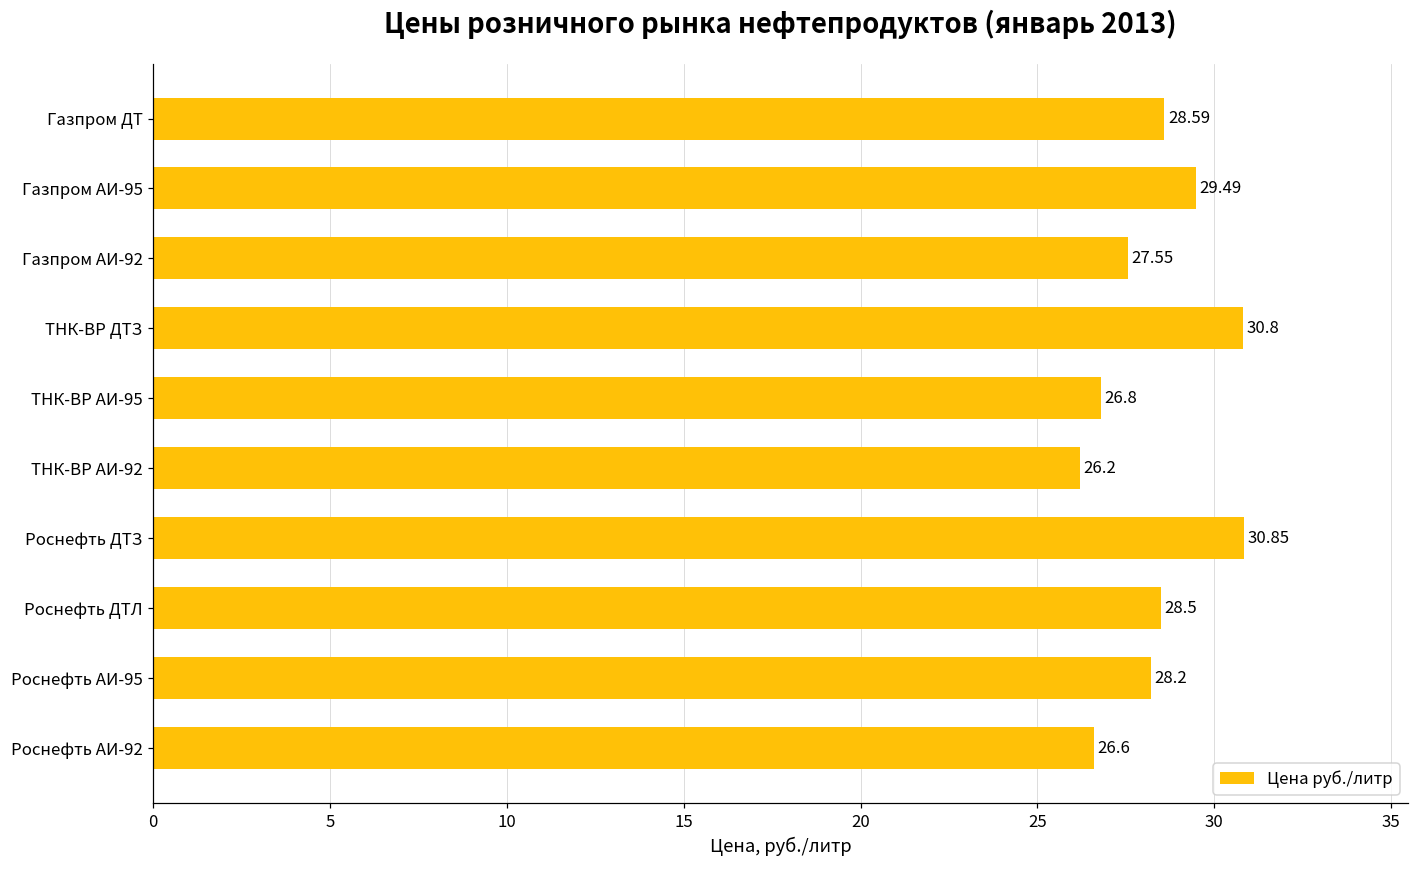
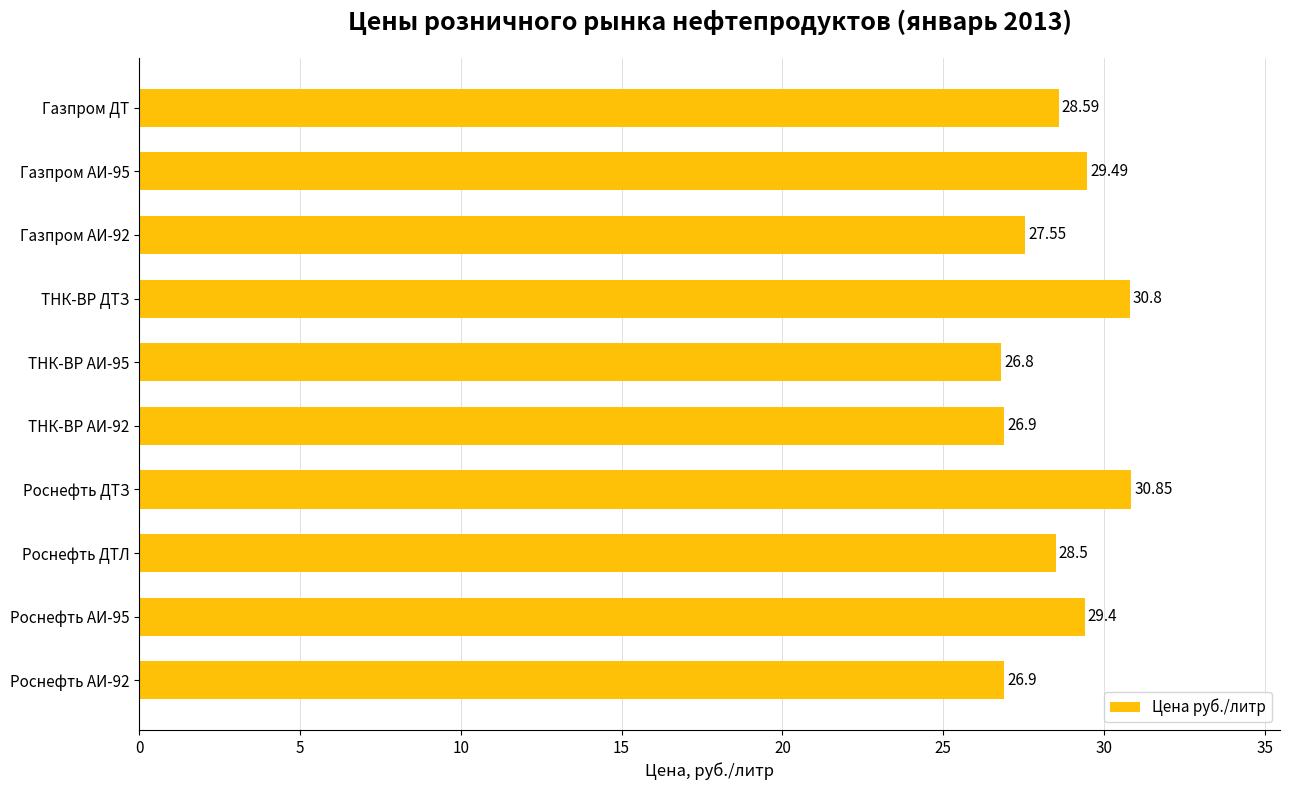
ТНК-ВР АИ-92: 26.2 -> 26.9
Роснефть АИ-95: 28.2 -> 29.4
Роснефть АИ-92: 26.6 -> 26.9
